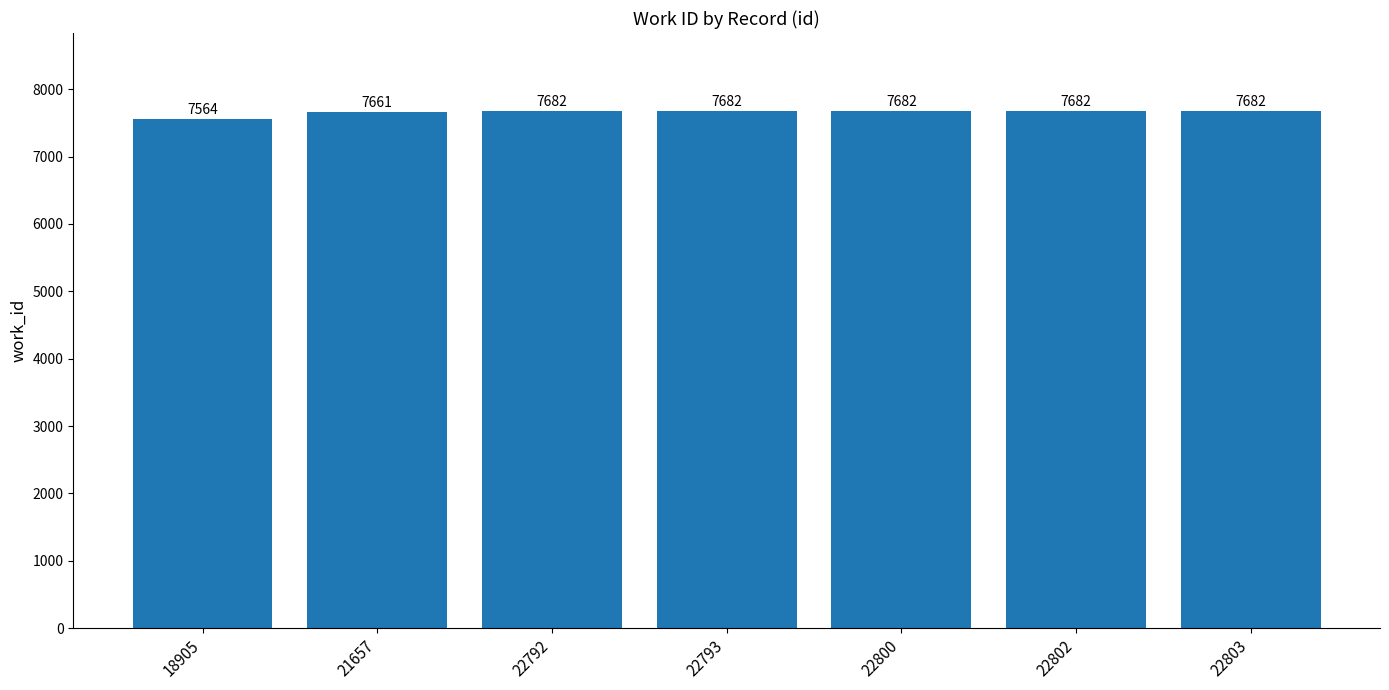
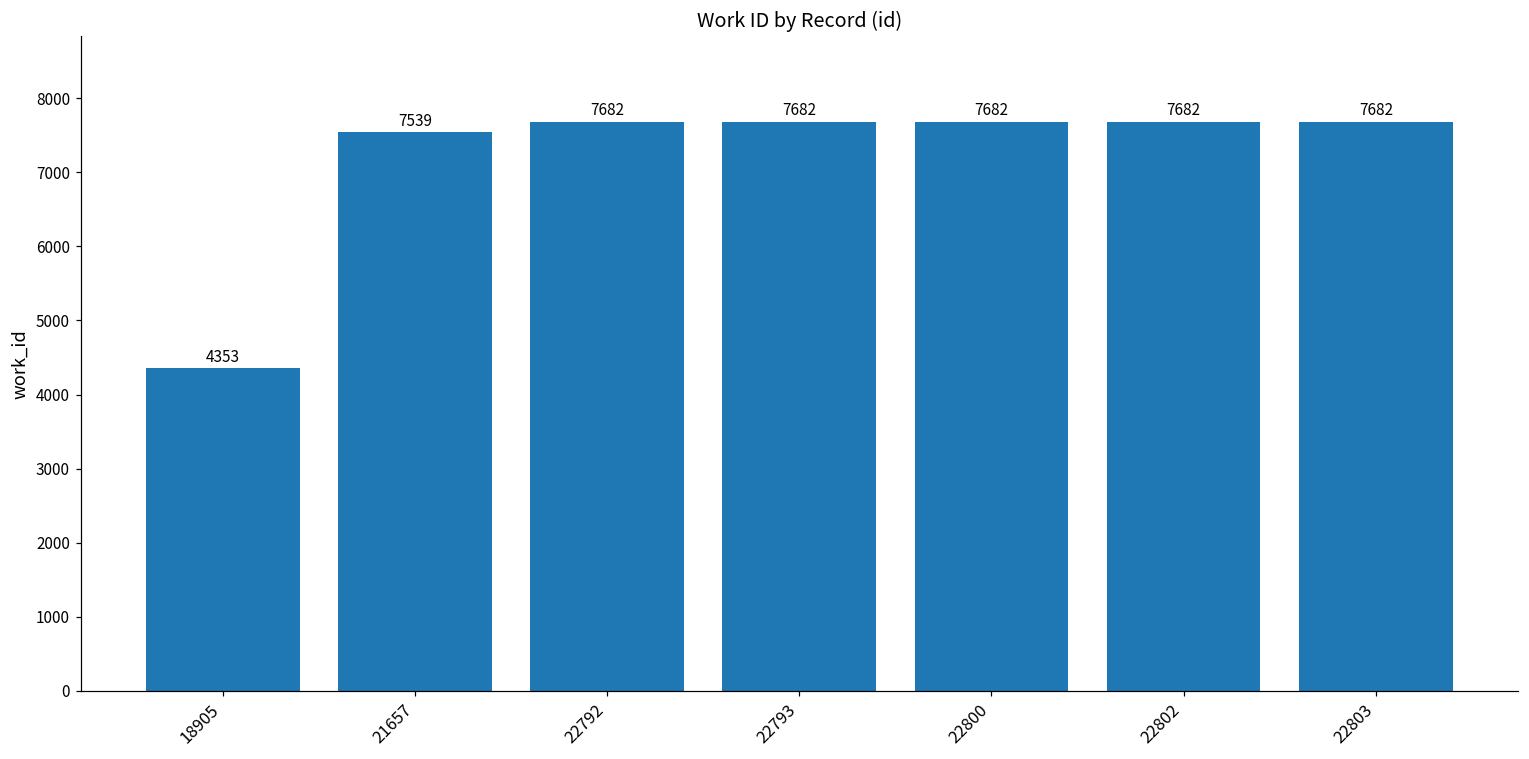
18905: 7564 -> 4353
21657: 7661 -> 7539
